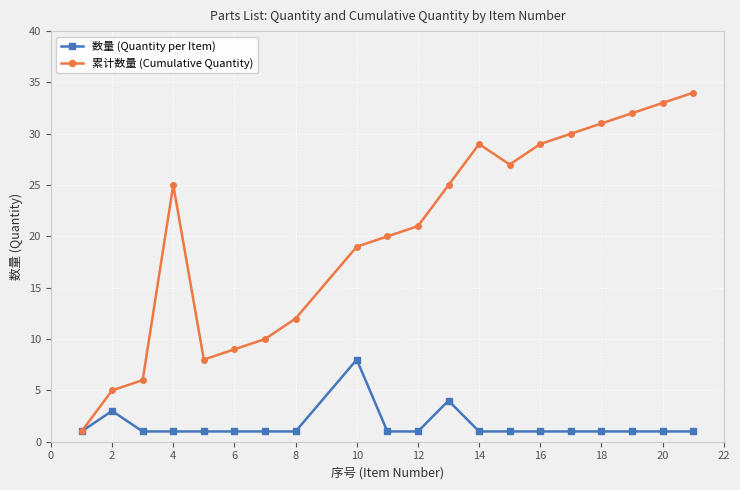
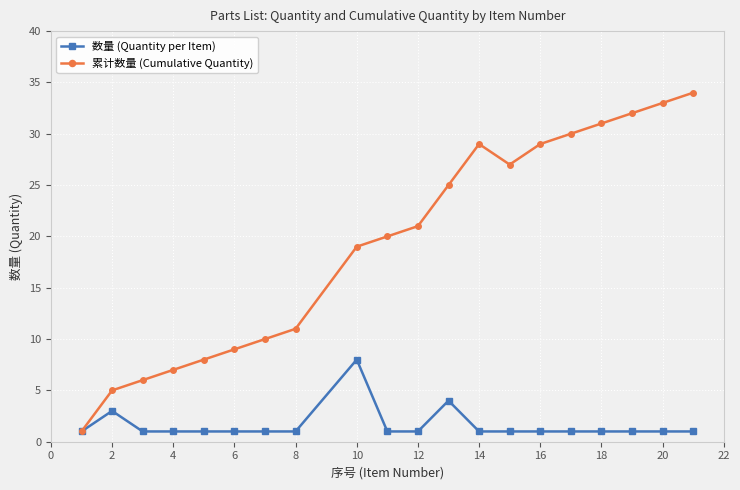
累计数量 (Cumulative Quantity), 4: 25 -> 7
累计数量 (Cumulative Quantity), 8: 12 -> 11
